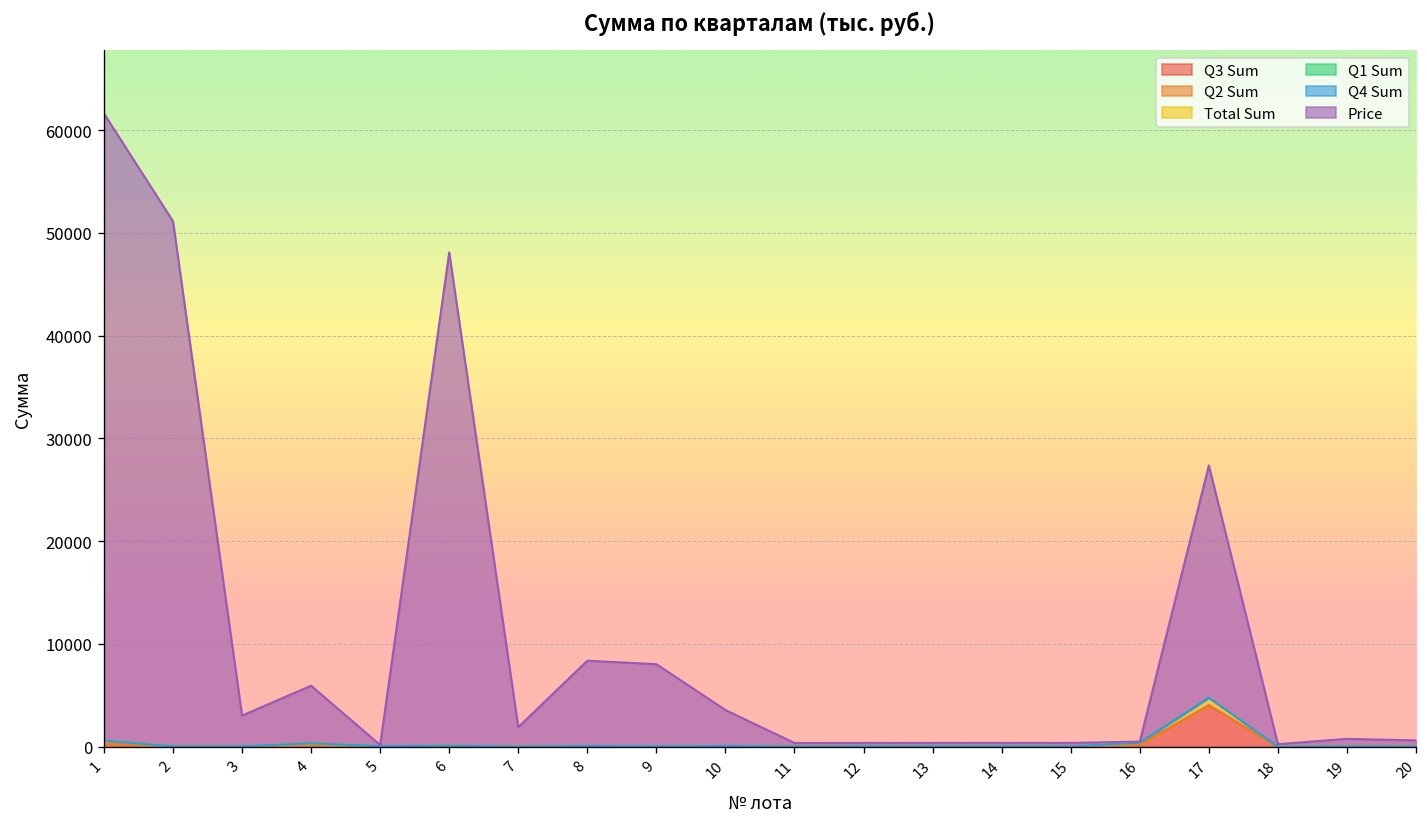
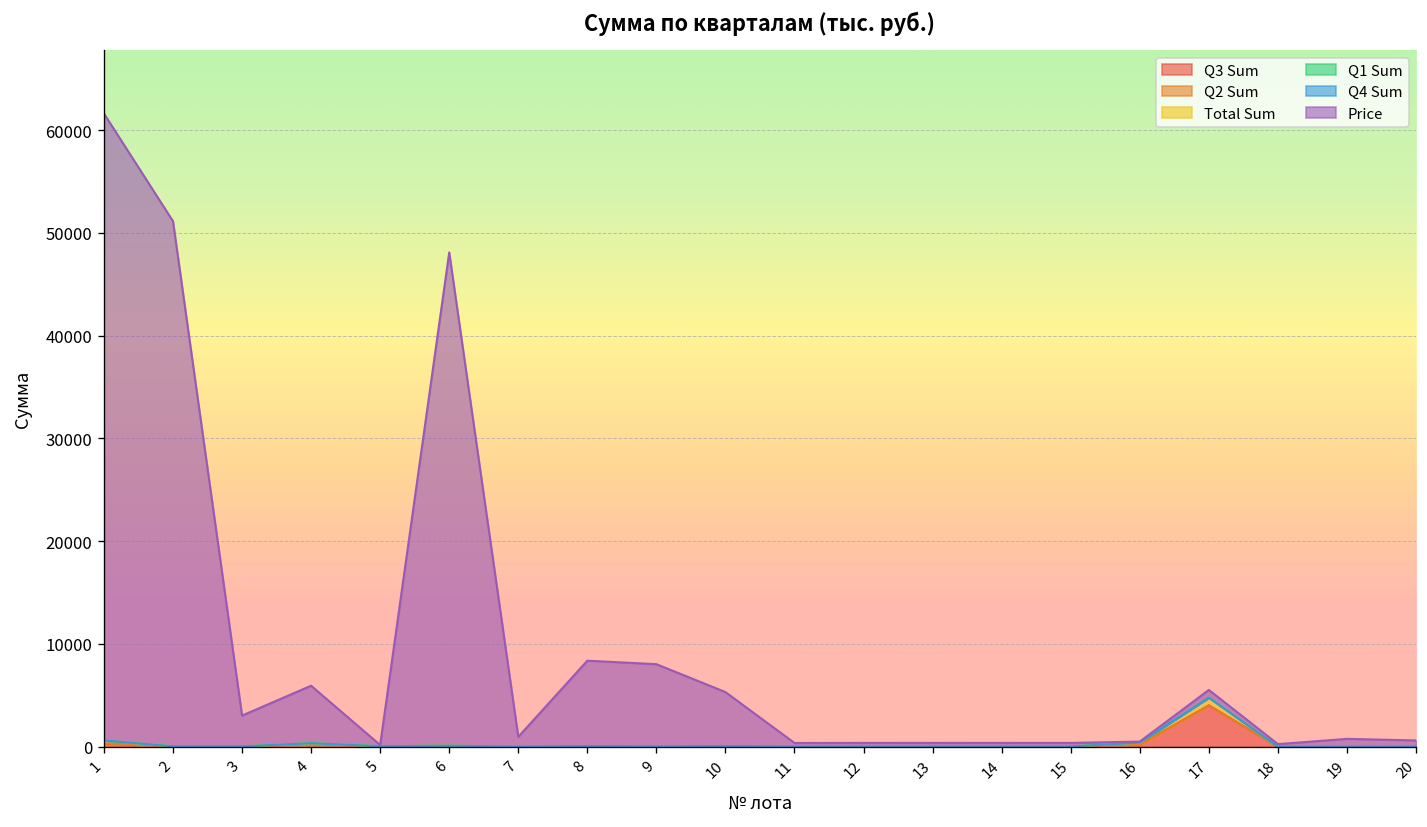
Price, 7: 2000 -> 1000
Price, 10: 4000 -> 5000
Price, 17: 23000 -> 1000
